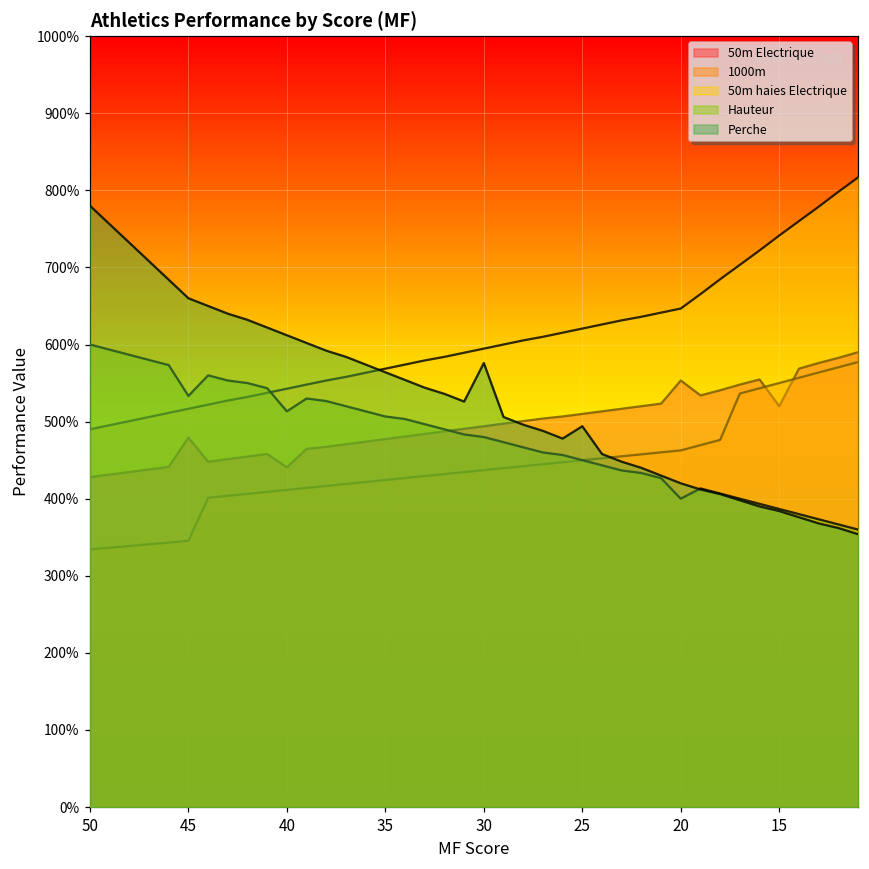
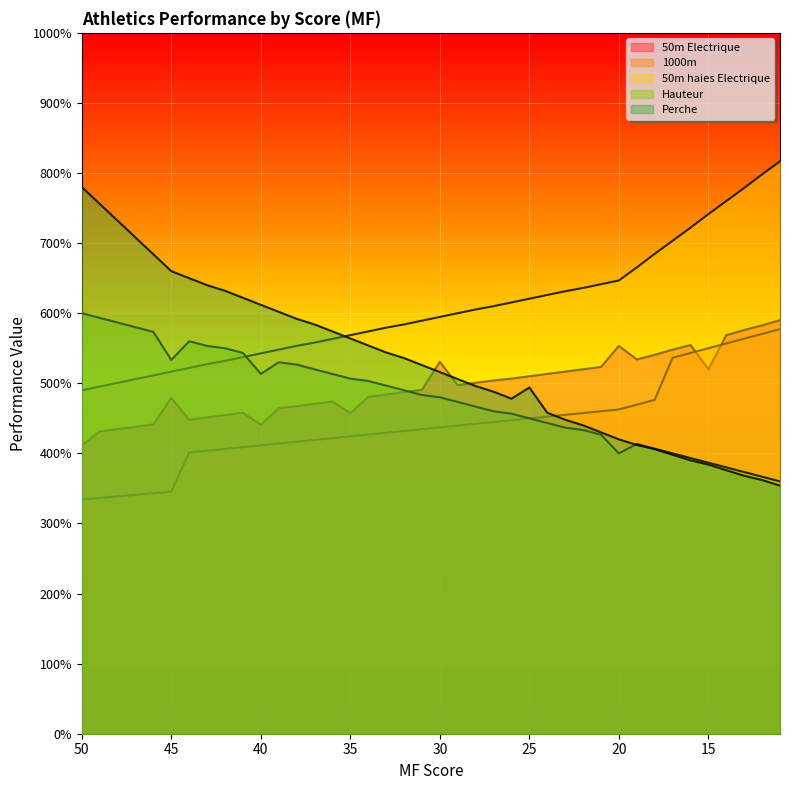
50m Electrique, 50: 430% -> 410%
50m Electrique, 35: 480% -> 460%
50m Electrique, 30: 490% -> 530%
Perche, 30: 580% -> 520%
